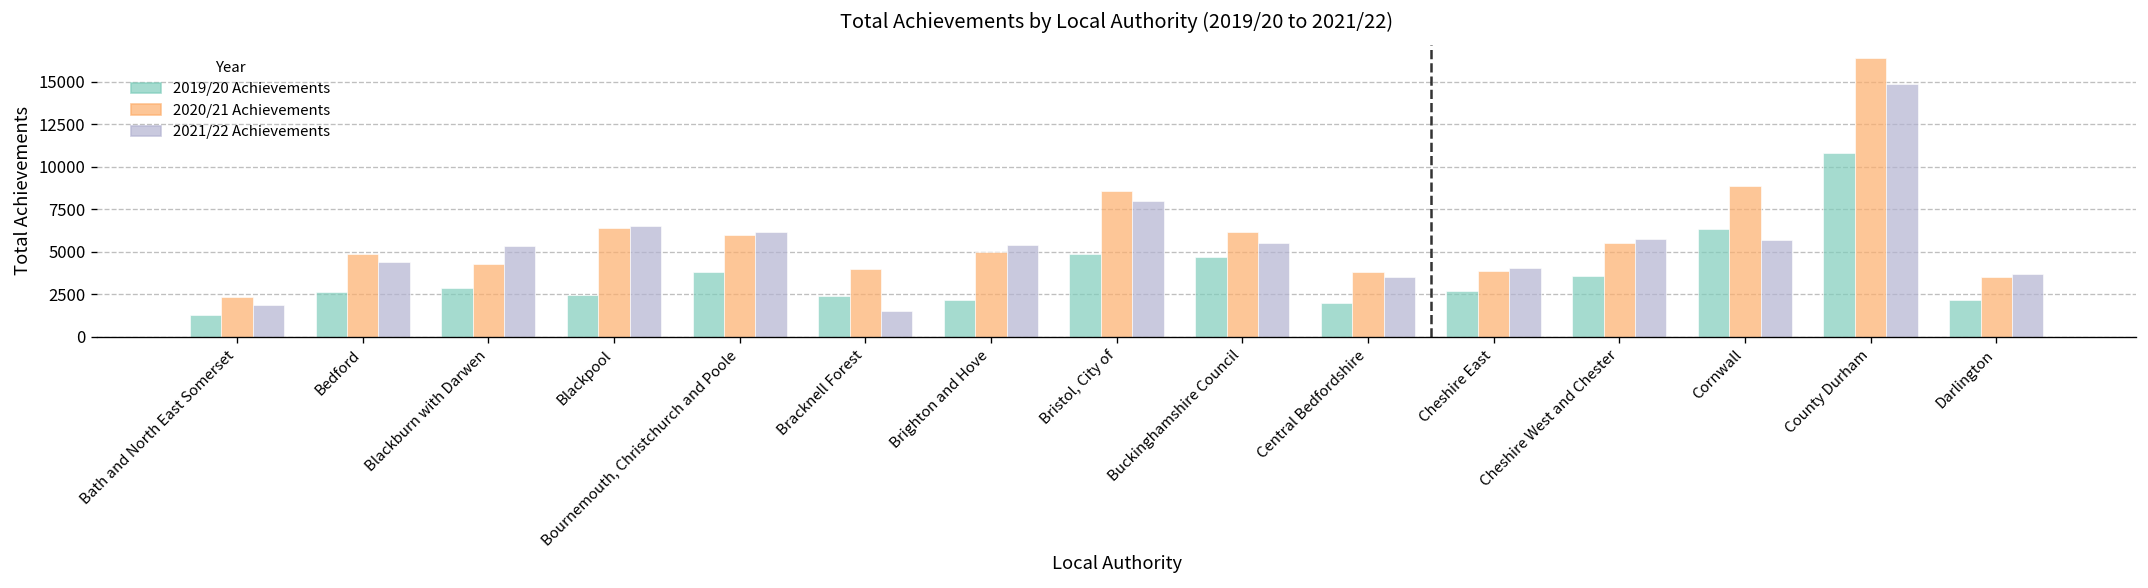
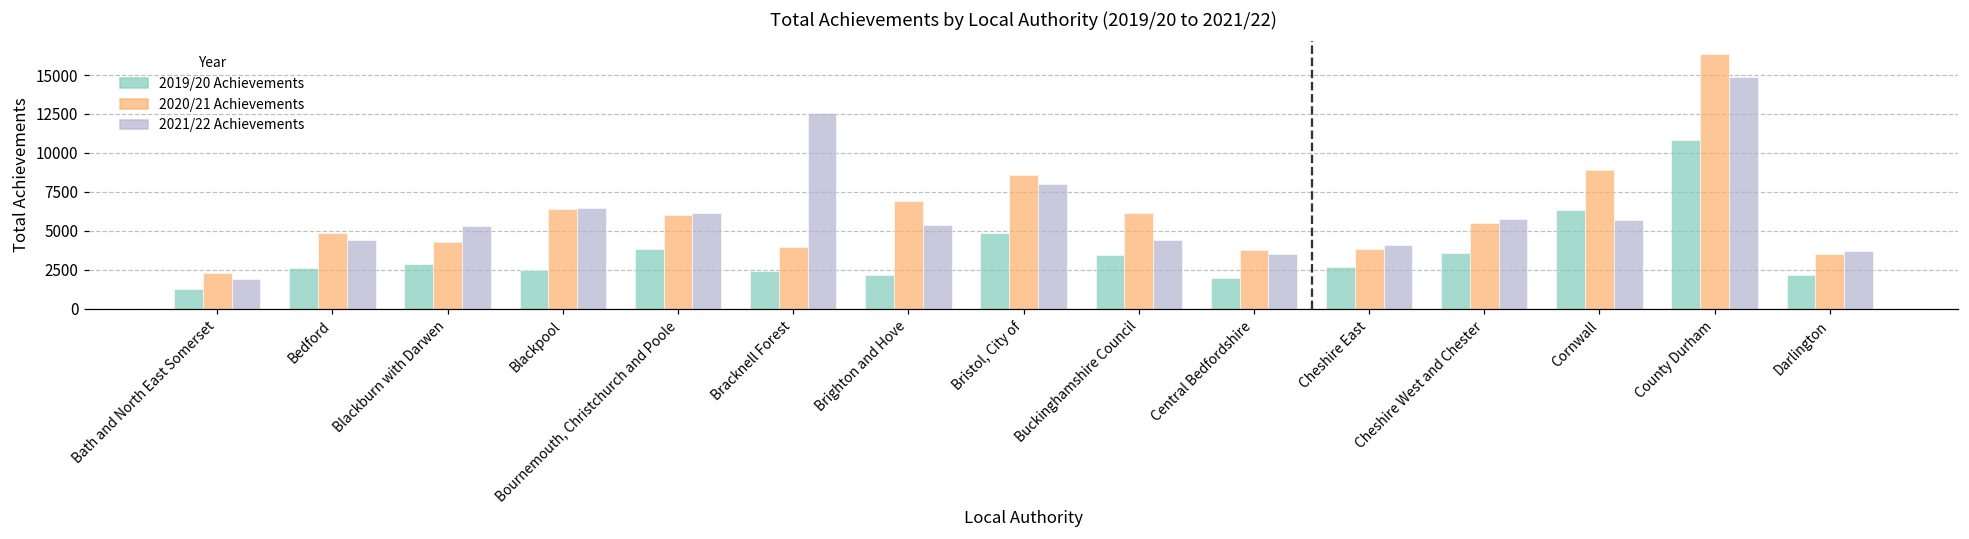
2021/22 Achievements, Bracknell Forest: 1500 -> 12600
2020/21 Achievements, Brighton and Hove: 5000 -> 6900
2019/20 Achievements, Buckinghamshire Council: 4700 -> 3400
2021/22 Achievements, Buckinghamshire Council: 5500 -> 4400
